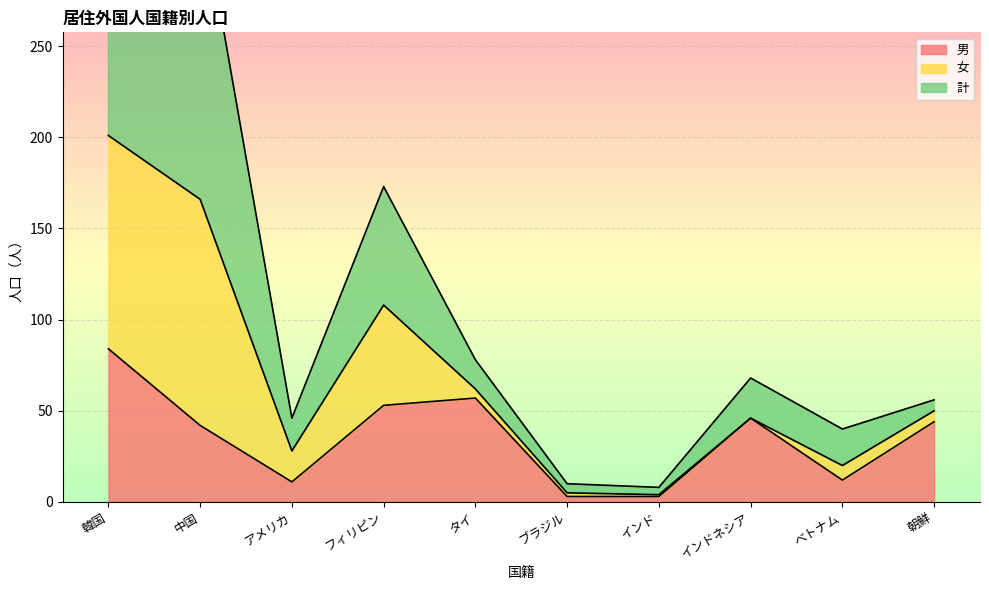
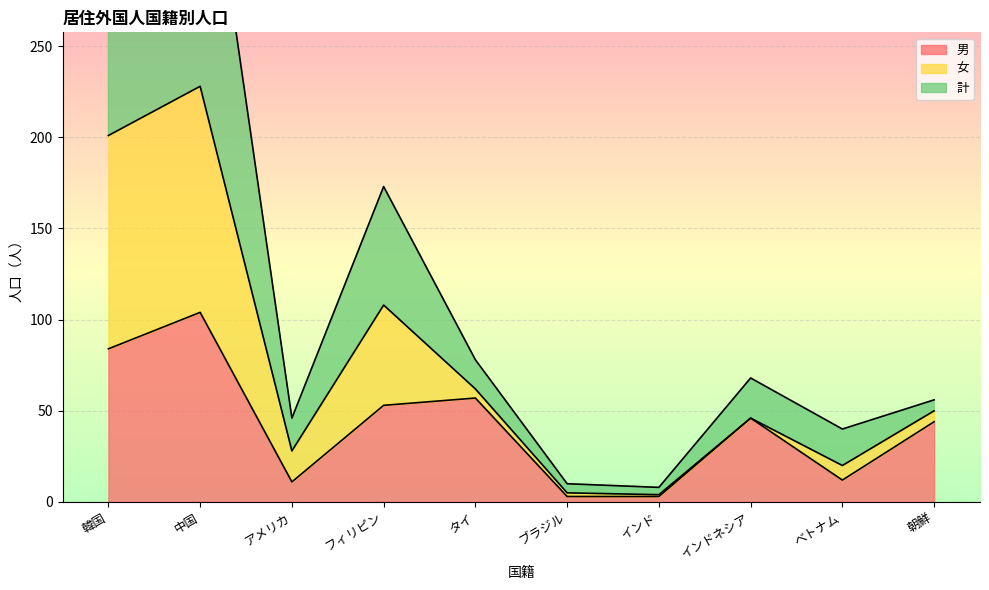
男, 中国: 42 -> 104
